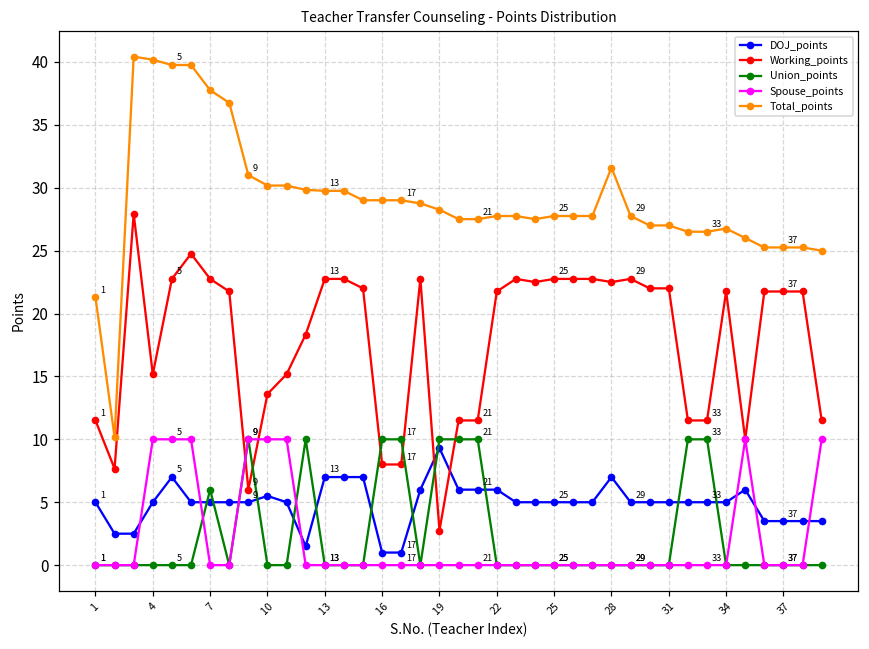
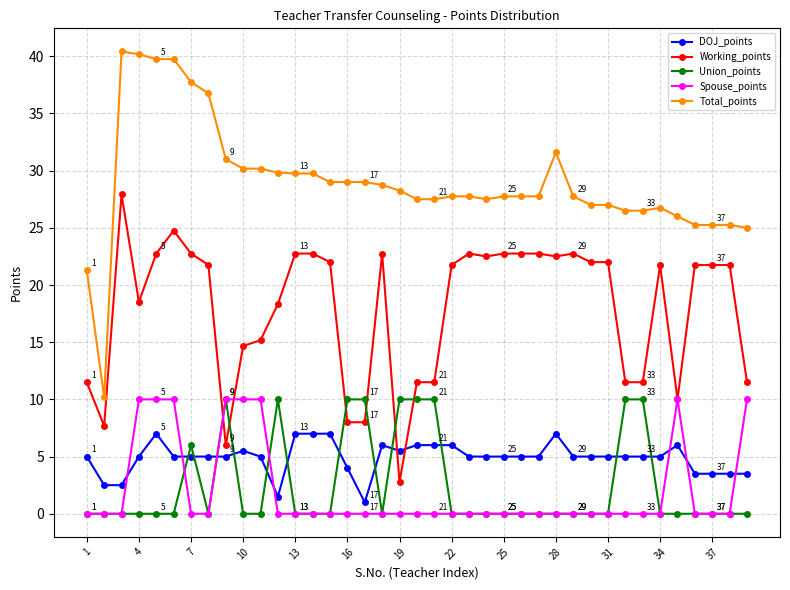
Working_points, 4: 15.2 -> 18.5
Working_points, 10: 13.6 -> 14.7
DOJ_points, 16: 1 -> 4
DOJ_points, 19: 9.3 -> 5.5
